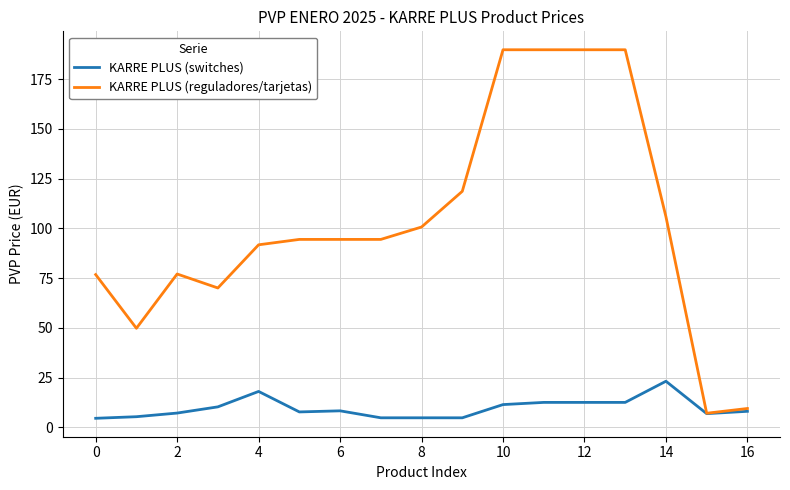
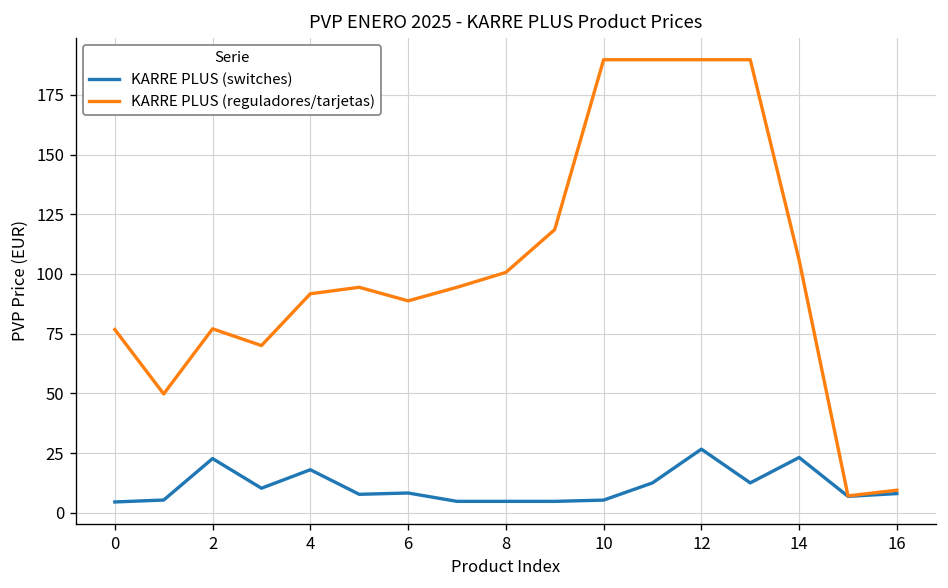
KARRE PLUS (switches), 2: 7 -> 23
KARRE PLUS (reguladores/tarjetas), 6: 94 -> 89
KARRE PLUS (switches), 10: 11 -> 5
KARRE PLUS (switches), 12: 12 -> 27
